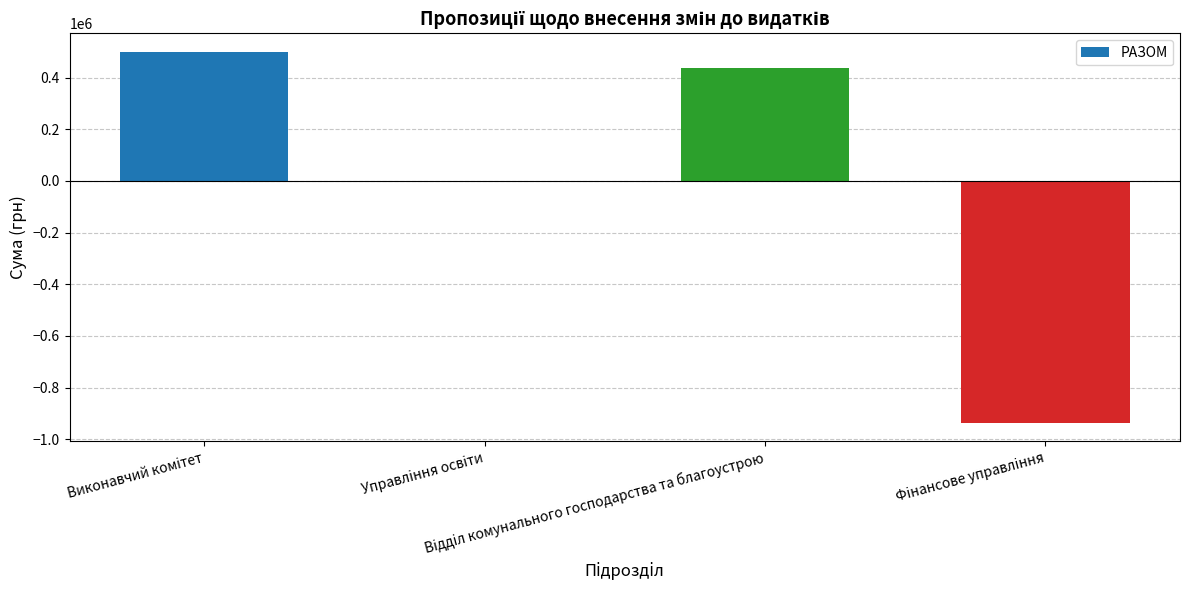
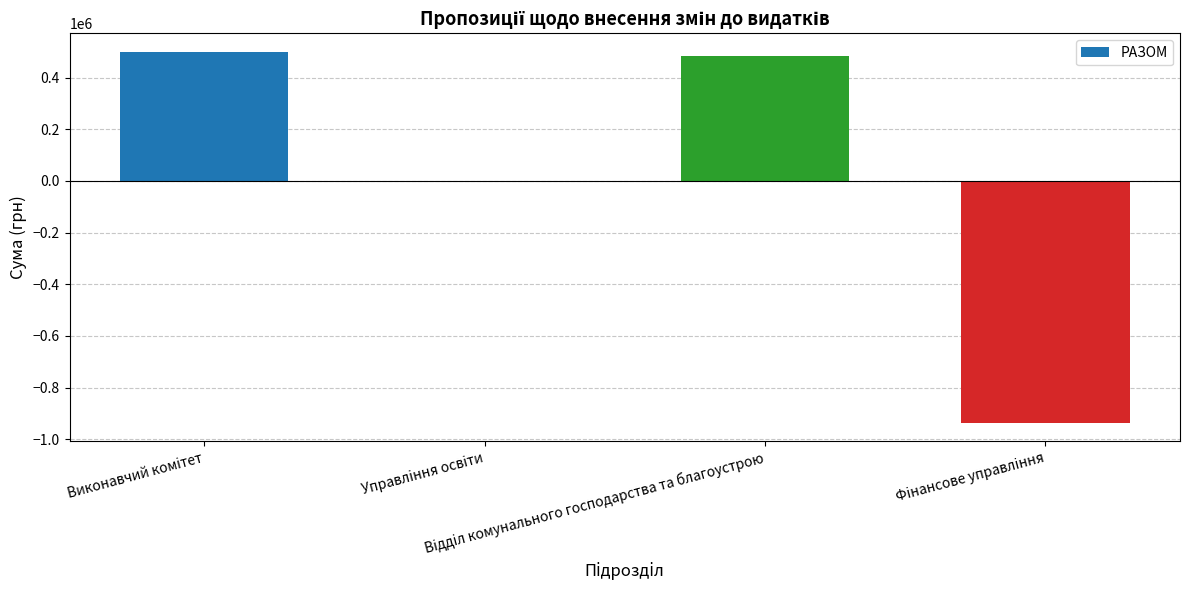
Відділ комунального господарства та благоустрою: 440000 -> 480000
